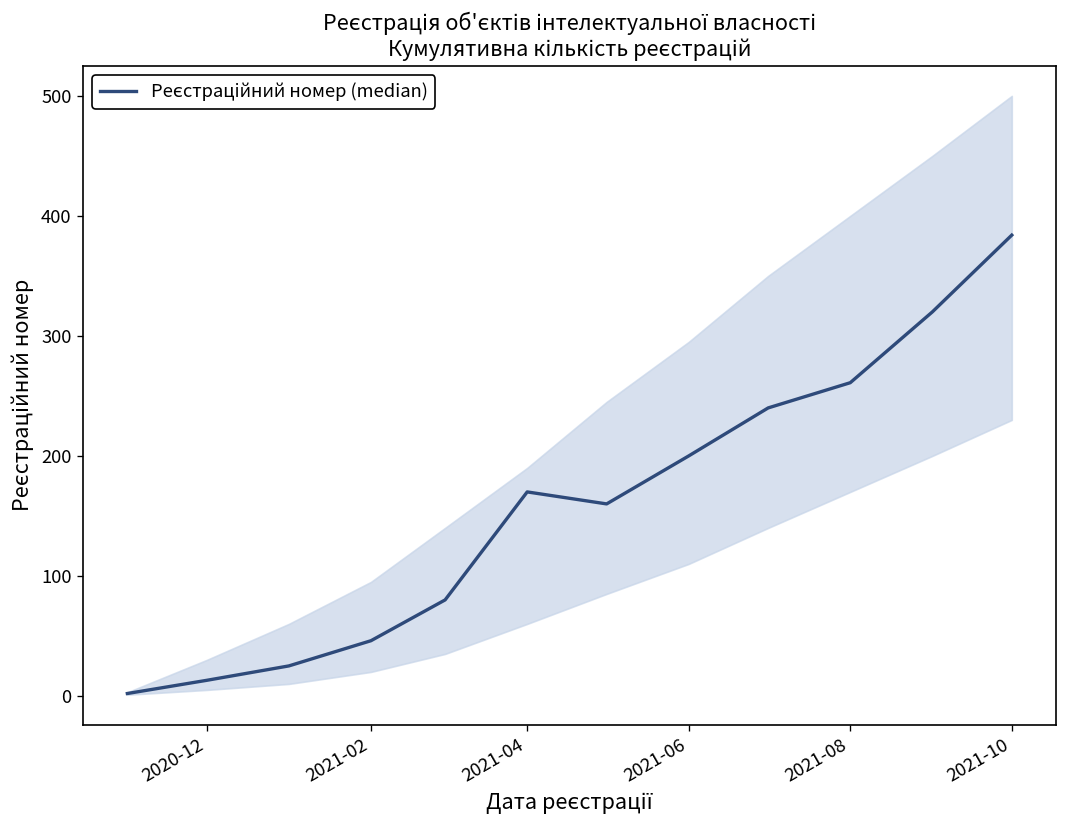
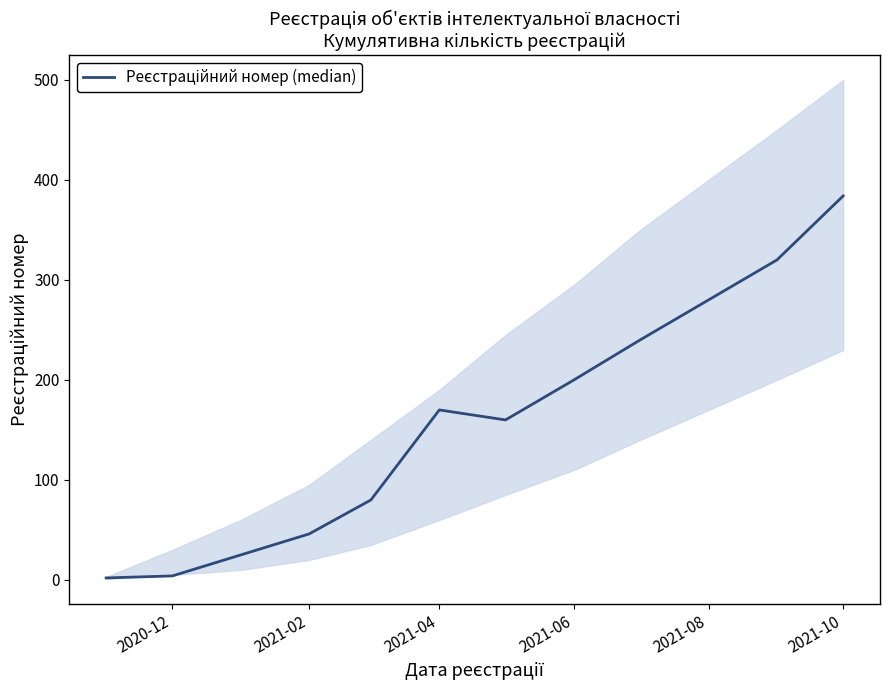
Реєстраційний номер (median), 2020-12: 10 -> 0
Реєстраційний номер (median), 2021-08: 260 -> 280
